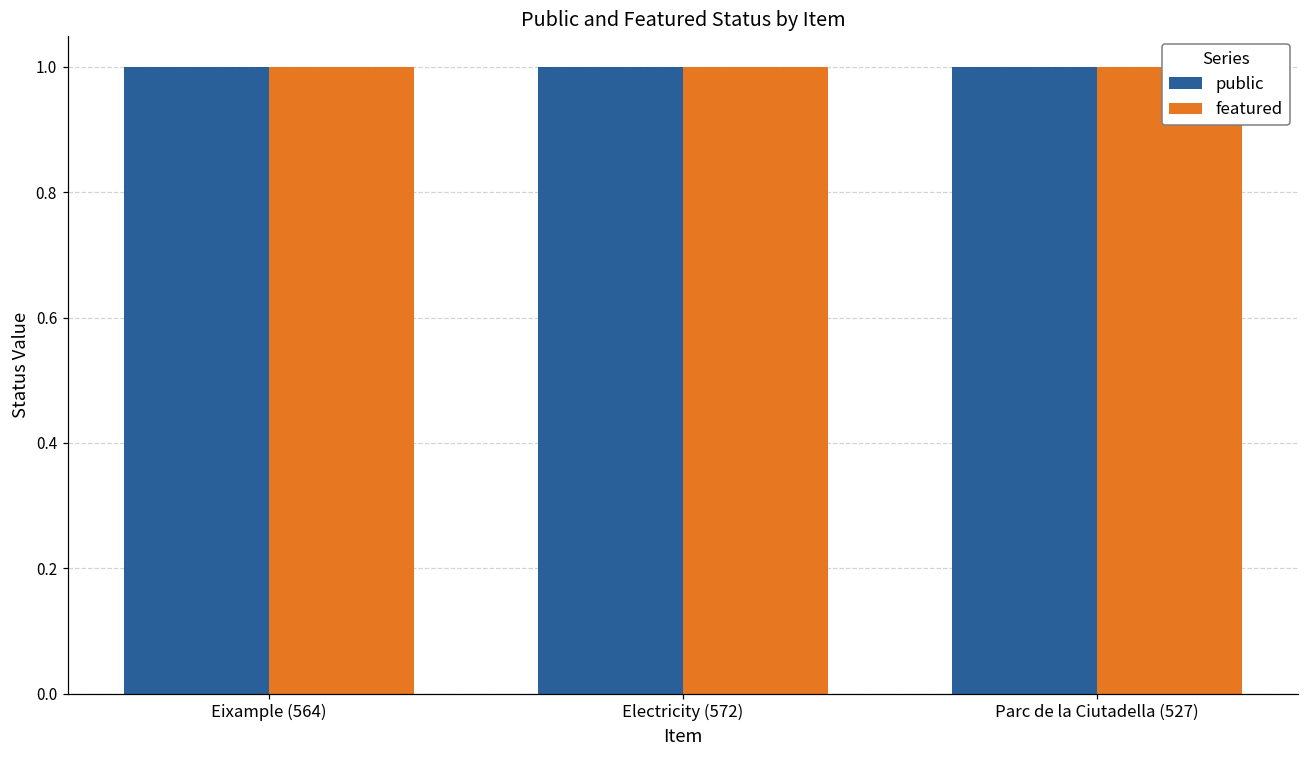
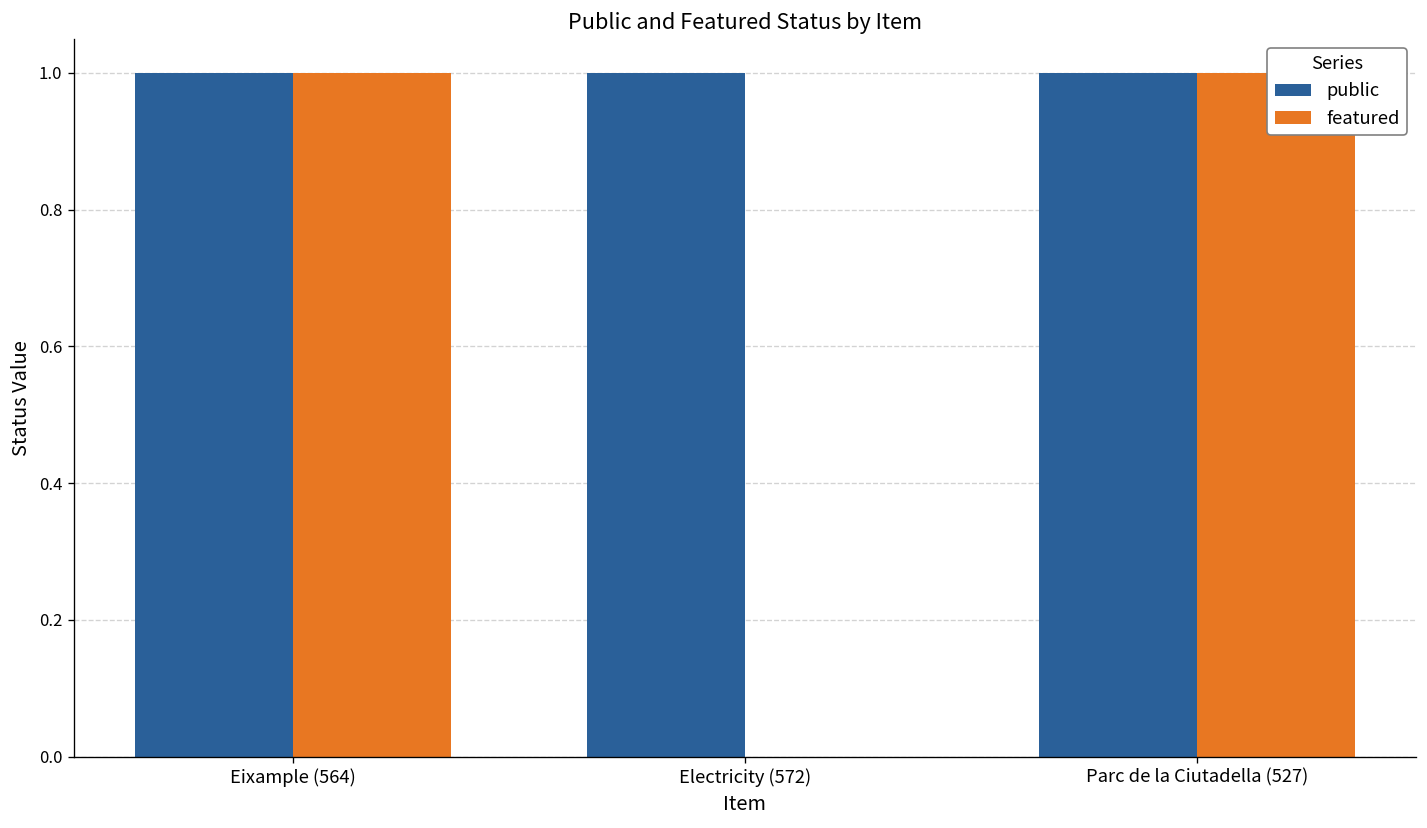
featured, Electricity (572): 1 -> 0
